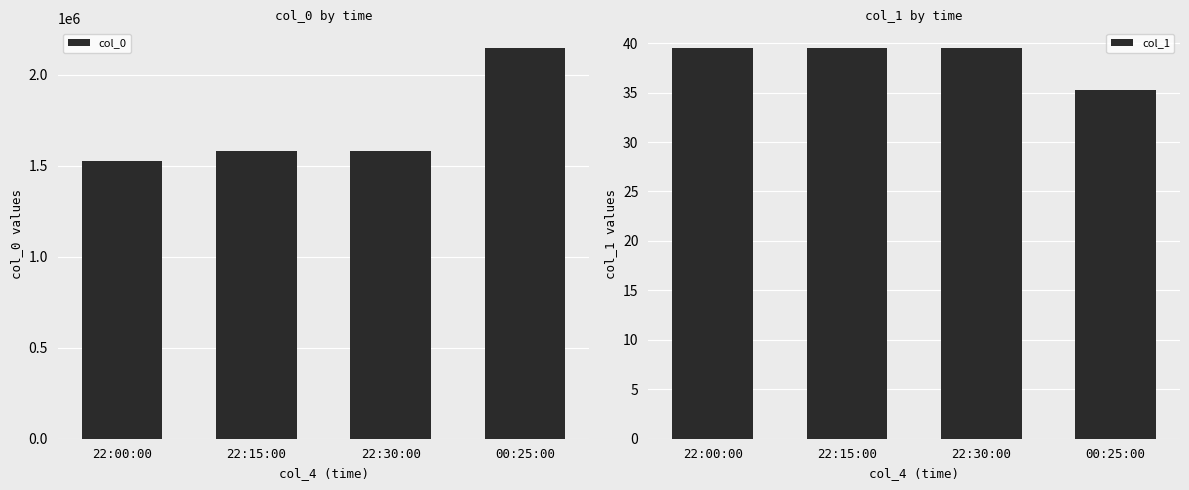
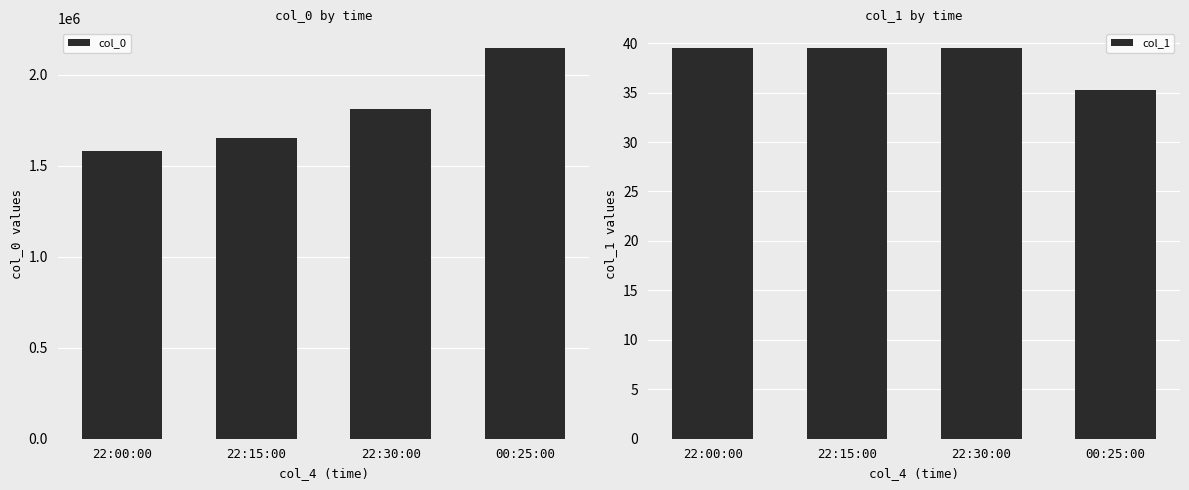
col_0 by time, 22:00:00: 1520000 -> 1580000
col_0 by time, 22:15:00: 1580000 -> 1650000
col_0 by time, 22:30:00: 1580000 -> 1810000
